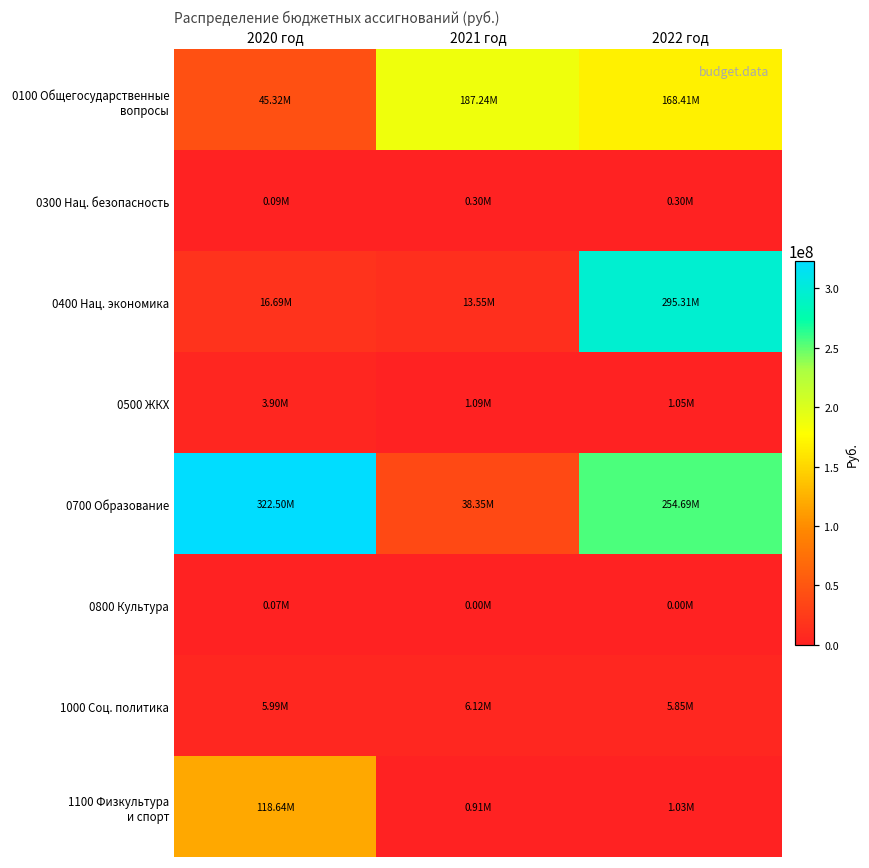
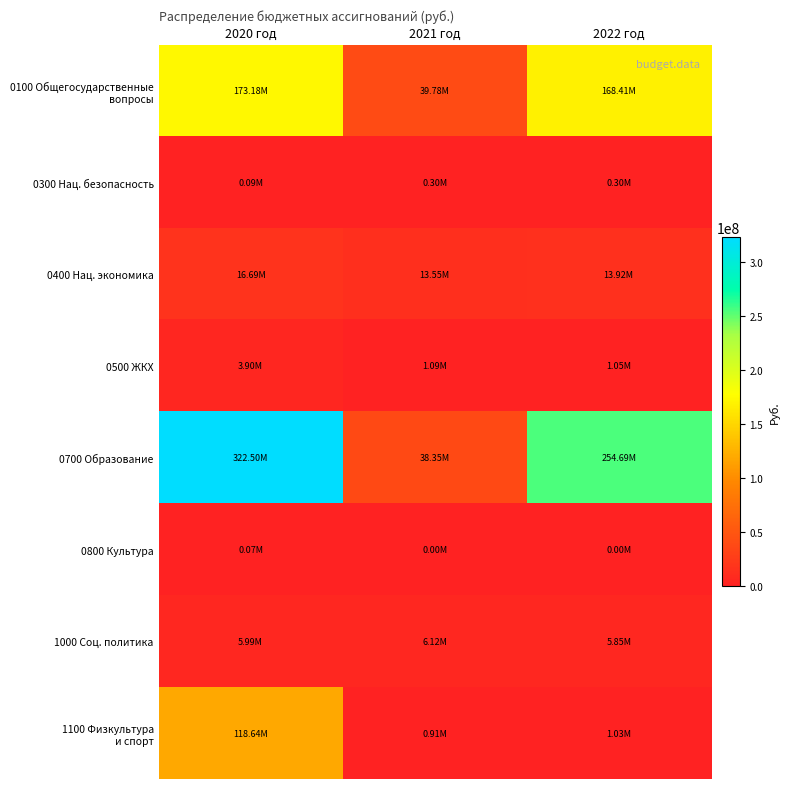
0100 Общегосударственные вопросы, 2020 год: 45.32M -> 173.18M
0100 Общегосударственные вопросы, 2021 год: 187.24M -> 39.78M
0400 Нац. экономика, 2022 год: 295.31M -> 13.92M
